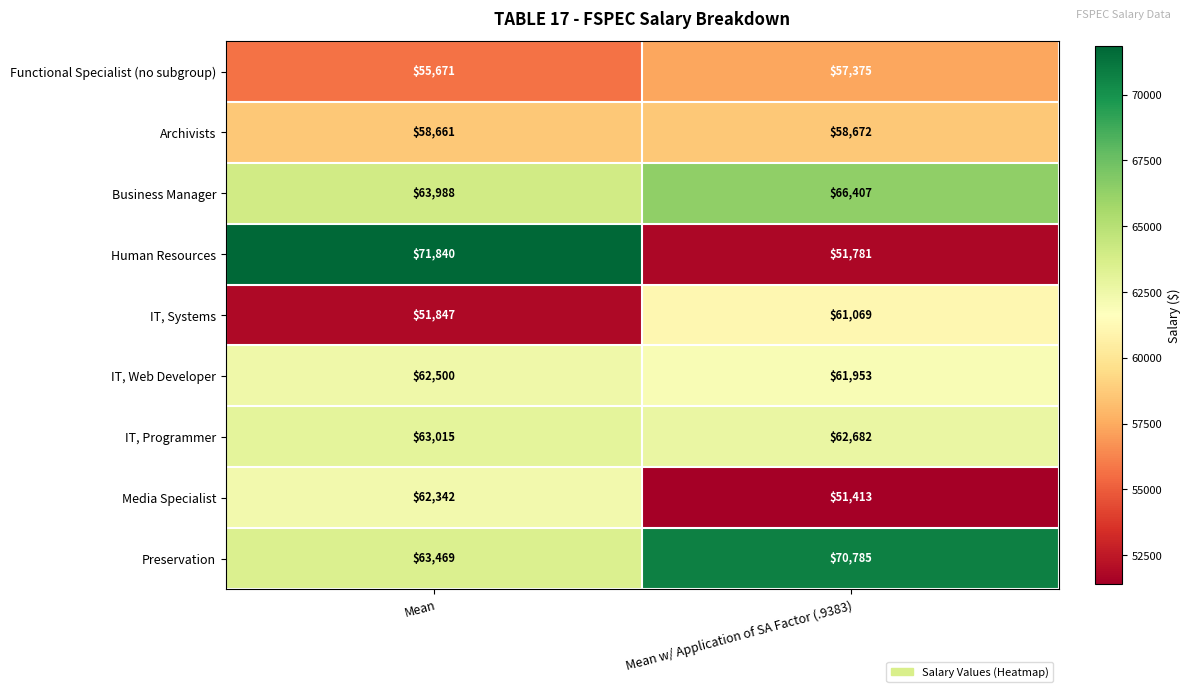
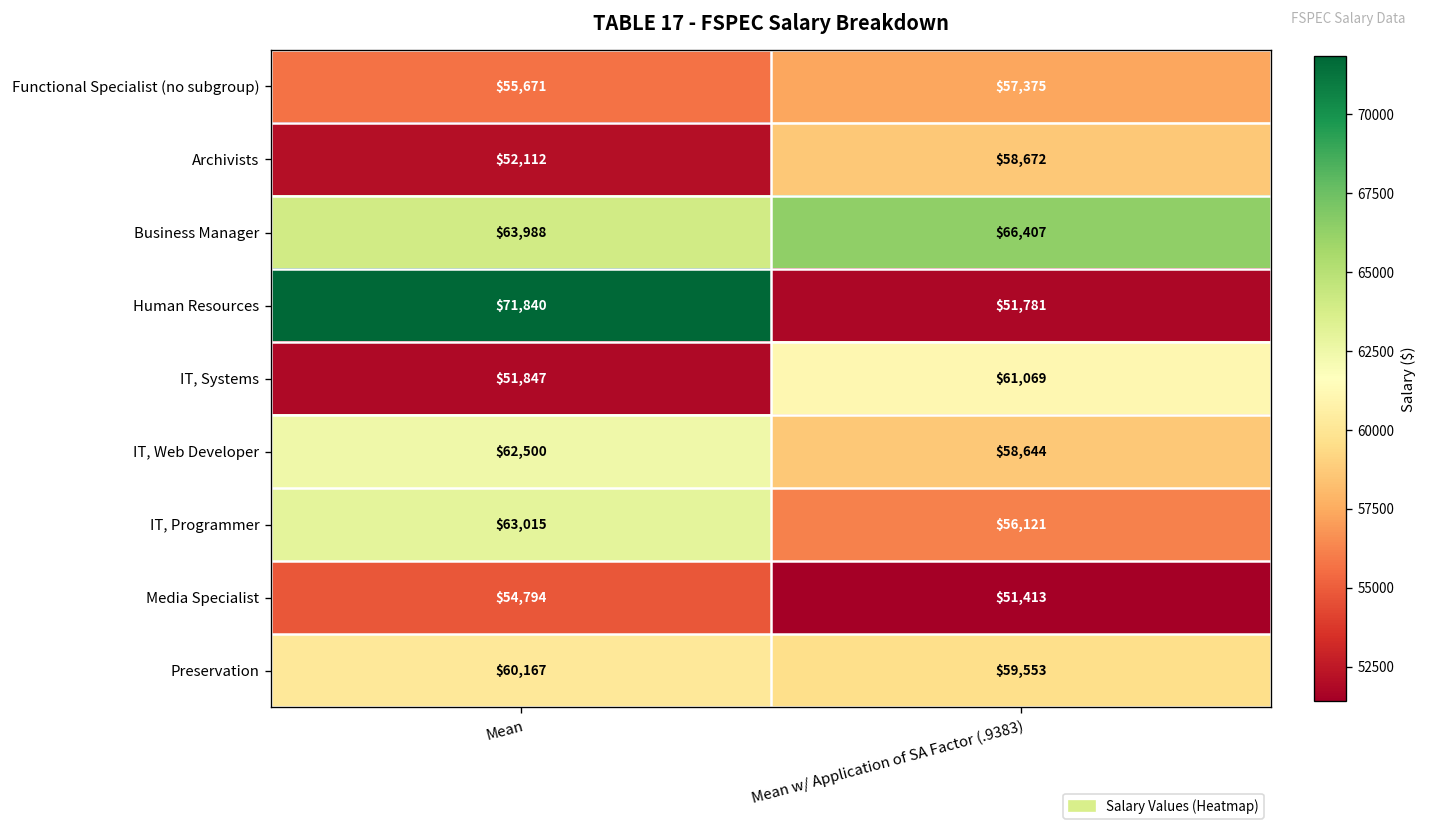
Archivists, Mean: $58,661 -> $52,112
IT, Web Developer, Mean w/ Application of SA Factor (.9383): $61,953 -> $58,644
IT, Programmer, Mean w/ Application of SA Factor (.9383): $62,682 -> $56,121
Media Specialist, Mean: $62,342 -> $54,794
Preservation, Mean: $63,469 -> $60,167
Preservation, Mean w/ Application of SA Factor (.9383): $70,785 -> $59,553
